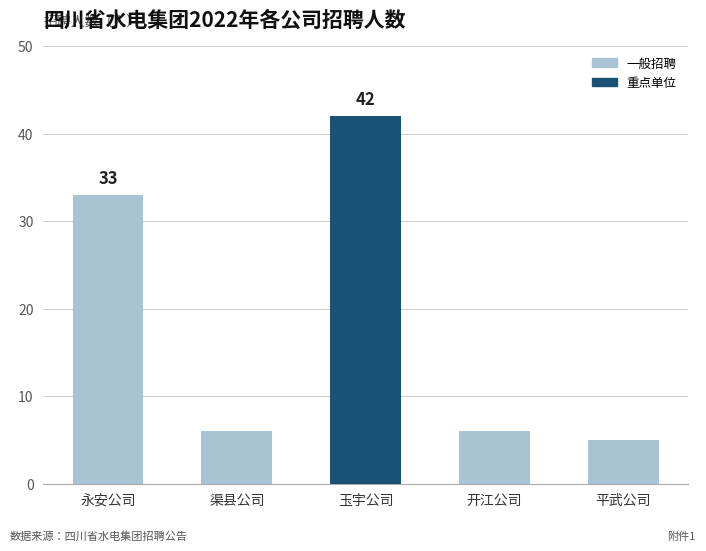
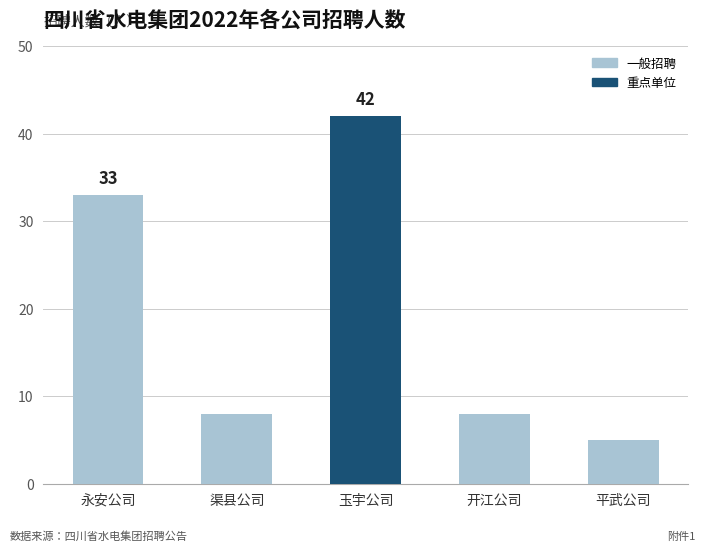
渠县公司: 6 -> 8
开江公司: 6 -> 8
